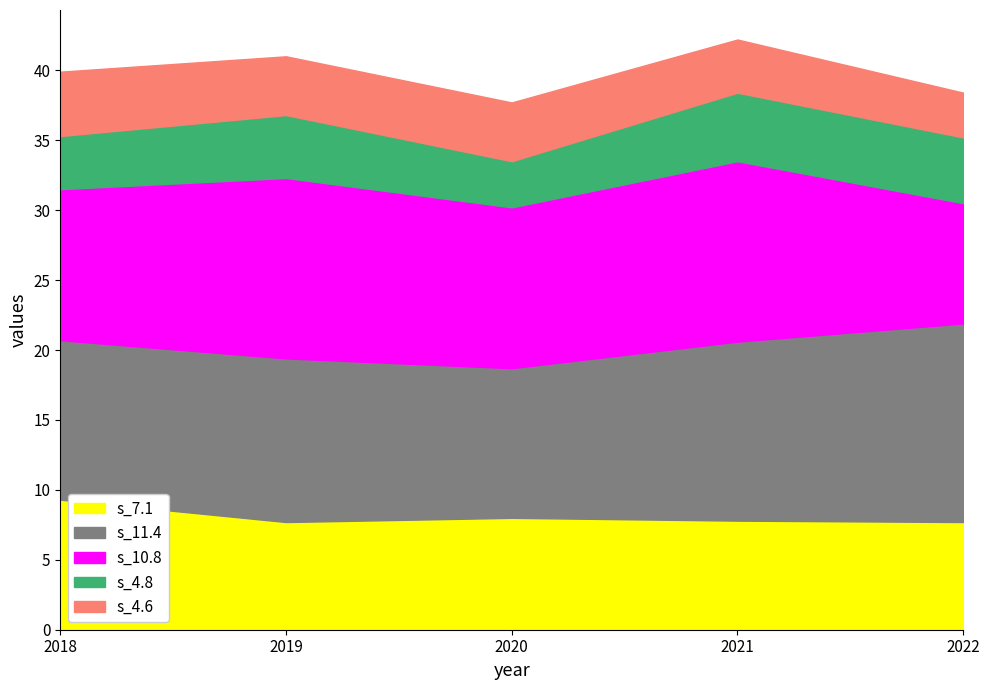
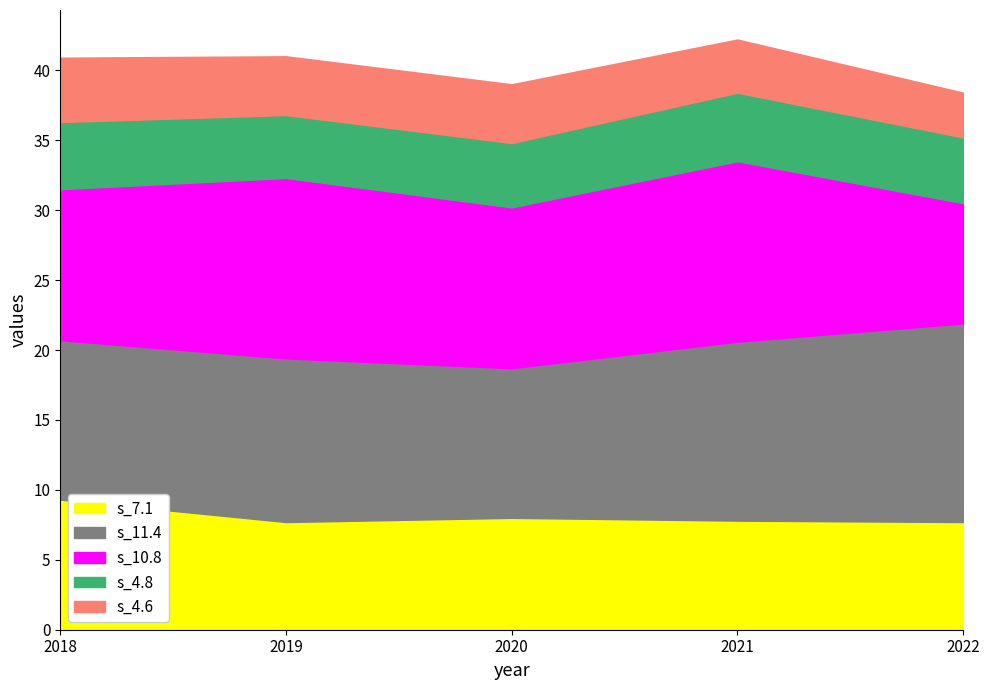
s_4.8, 2018: 3.8 -> 4.8
s_4.8, 2020: 3.3 -> 4.6
